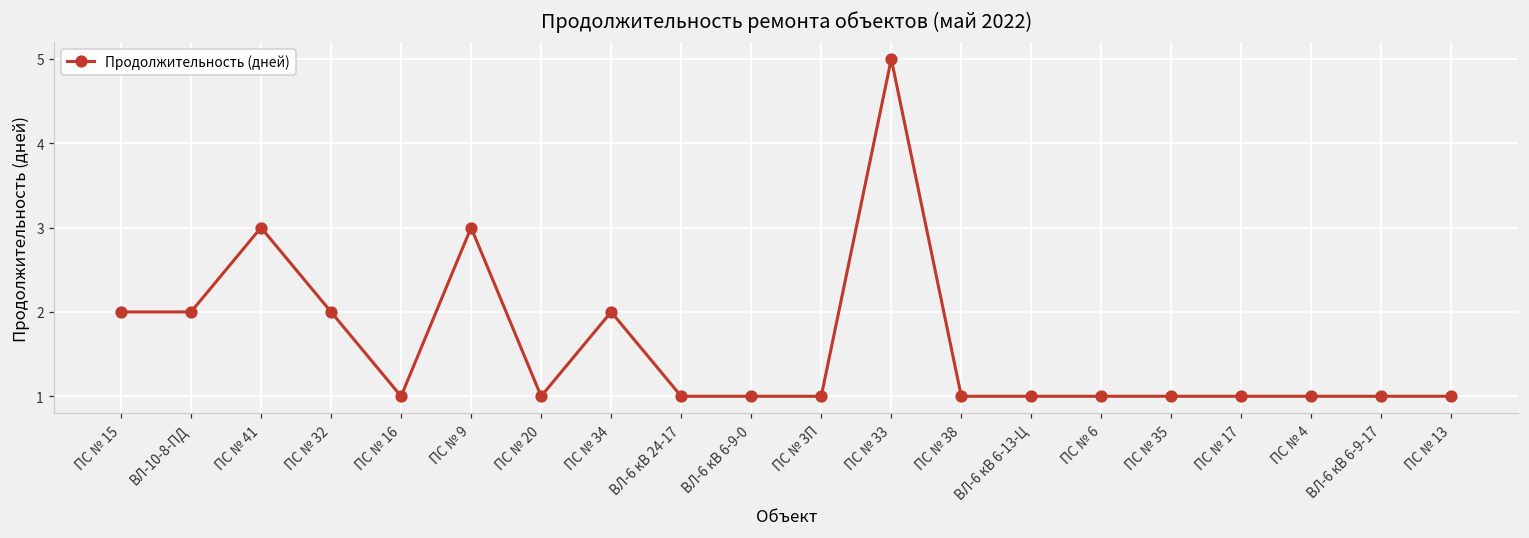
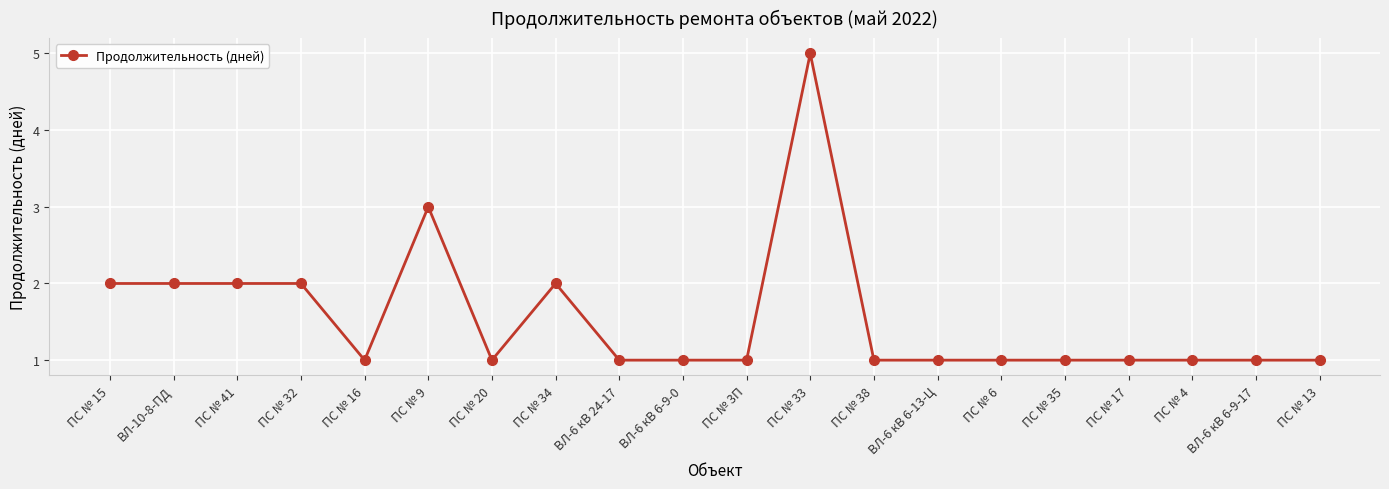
ПС № 41: 3 -> 2
